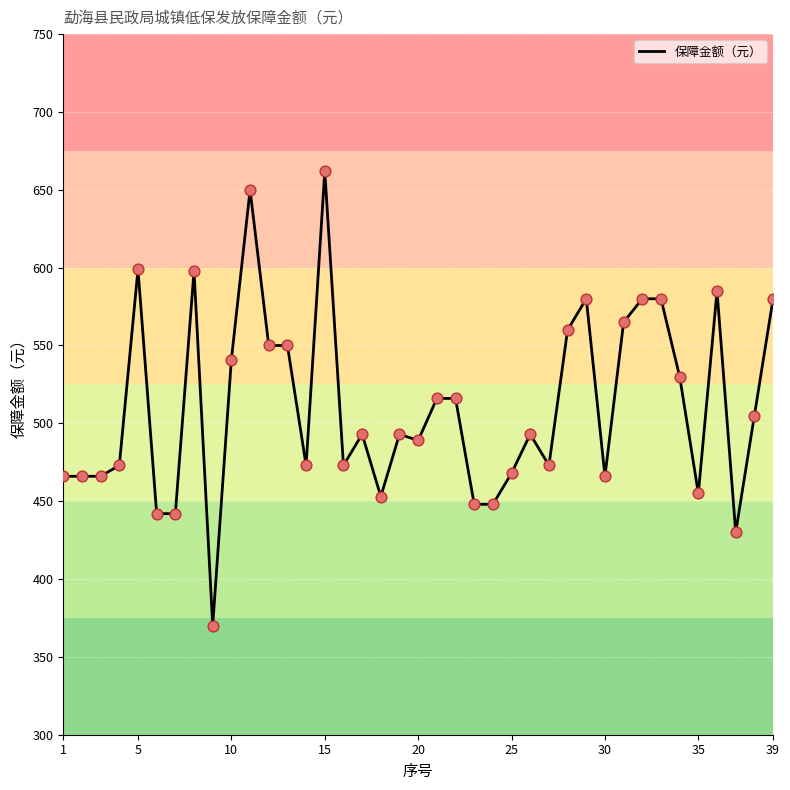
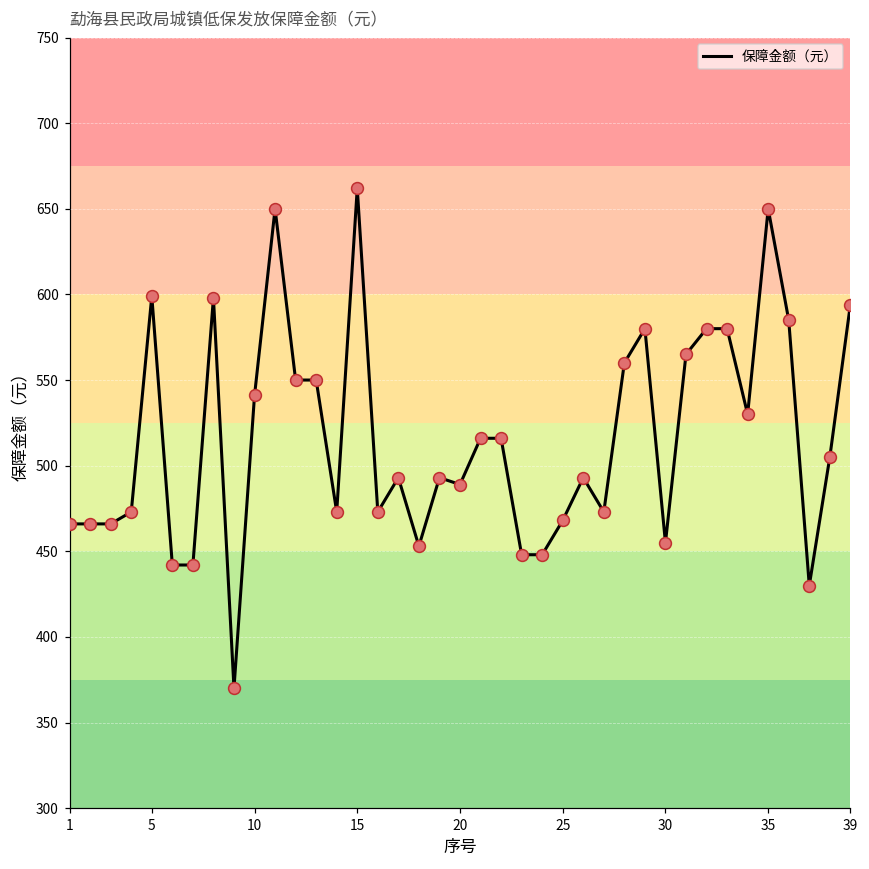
30: 466 -> 455
35: 455 -> 650
39: 580 -> 594
